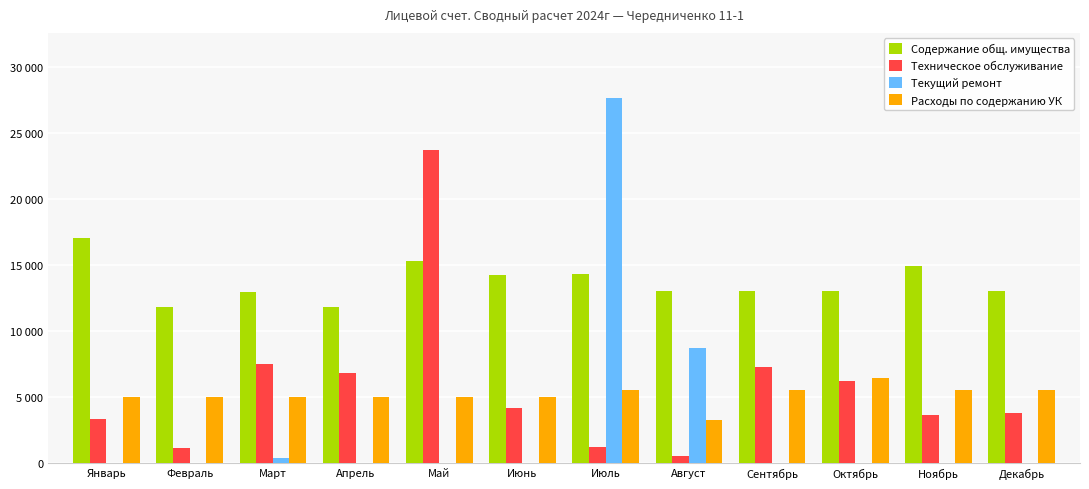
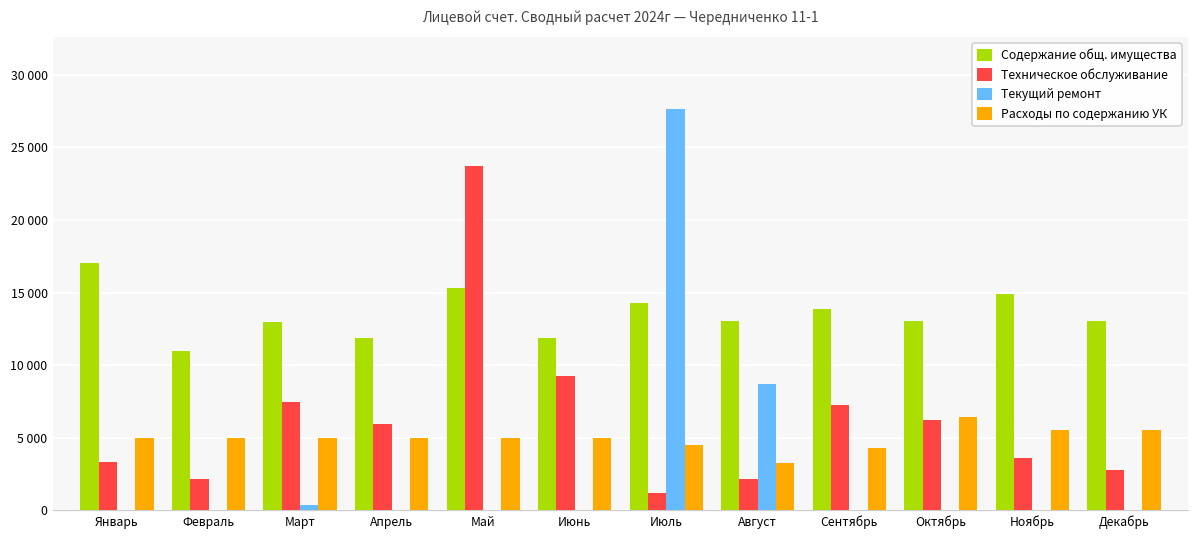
Содержание общ. имущества, Февраль: 11800 -> 11000
Техническое обслуживание, Февраль: 1100 -> 2200
Техническое обслуживание, Апрель: 6800 -> 5900
Содержание общ. имущества, Июнь: 14300 -> 11800
Техническое обслуживание, Июнь: 4100 -> 9300
Расходы по содержанию УК, Июль: 5500 -> 4500
Техническое обслуживание, Август: 500 -> 2200
Содержание общ. имущества, Сентябрь: 13000 -> 13900
Расходы по содержанию УК, Сентябрь: 5500 -> 4300
Техническое обслуживание, Декабрь: 3800 -> 2800
